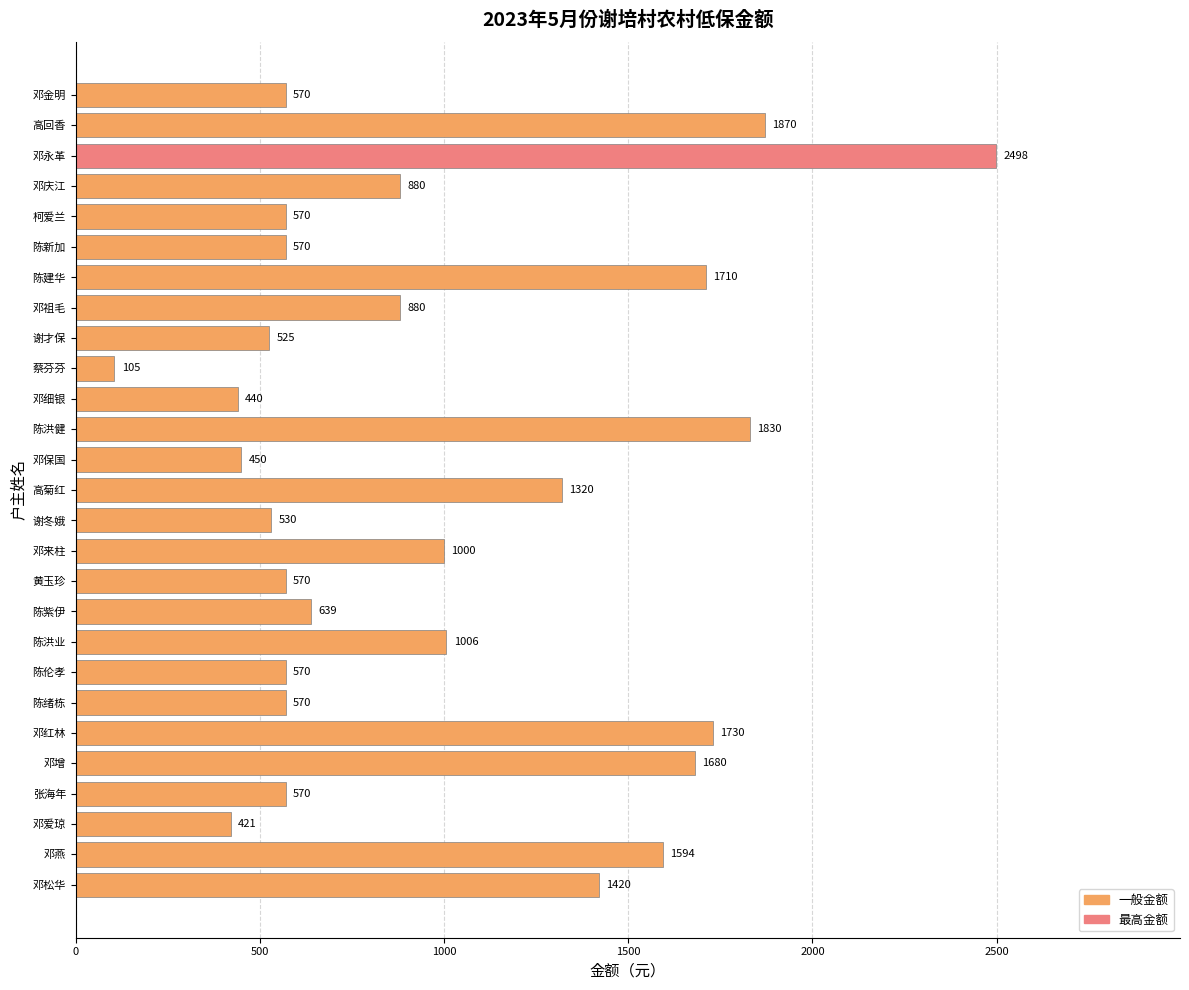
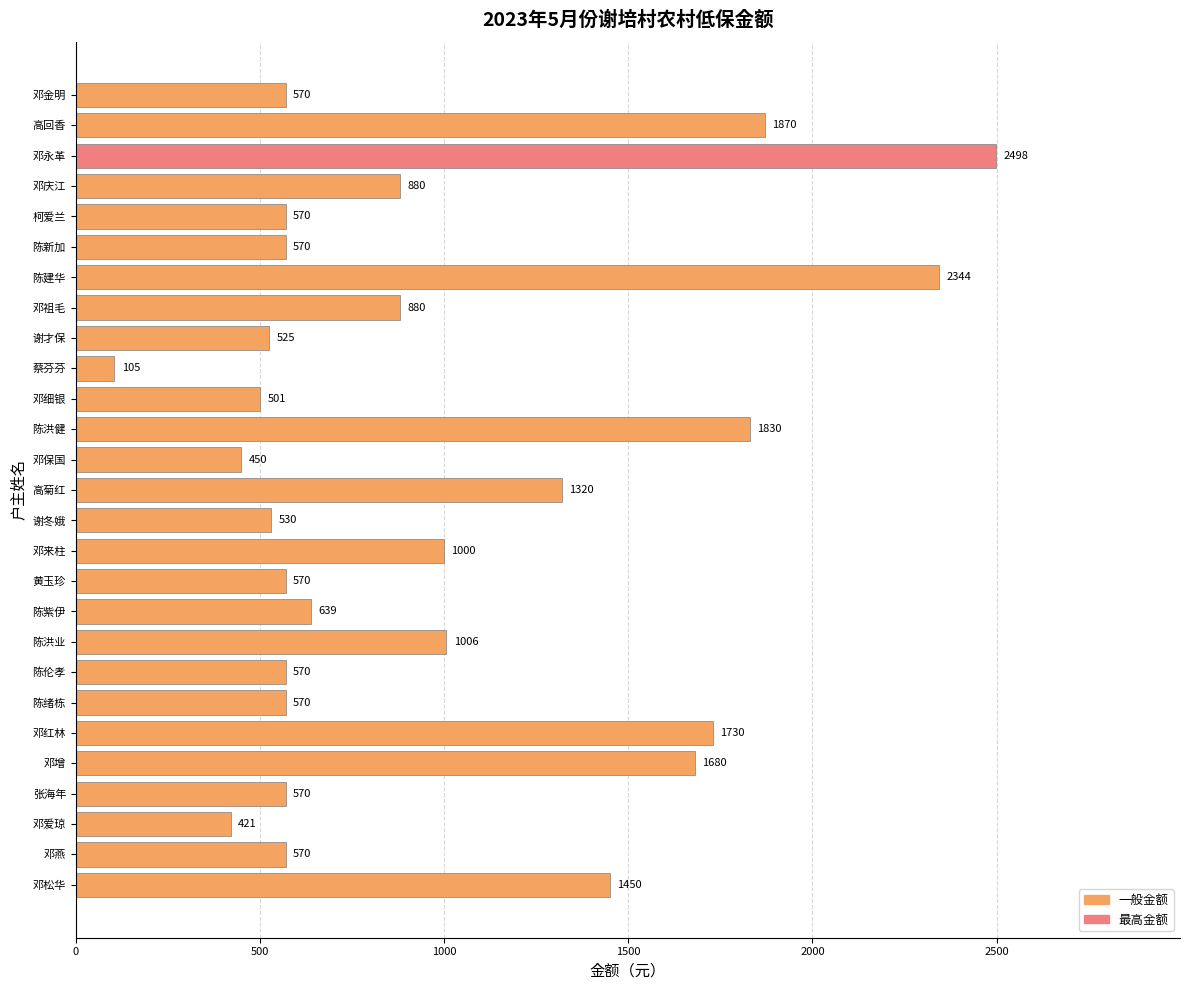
陈建华: 1710 -> 2344
邓细银: 440 -> 501
邓燕: 1594 -> 570
邓松华: 1420 -> 1450
